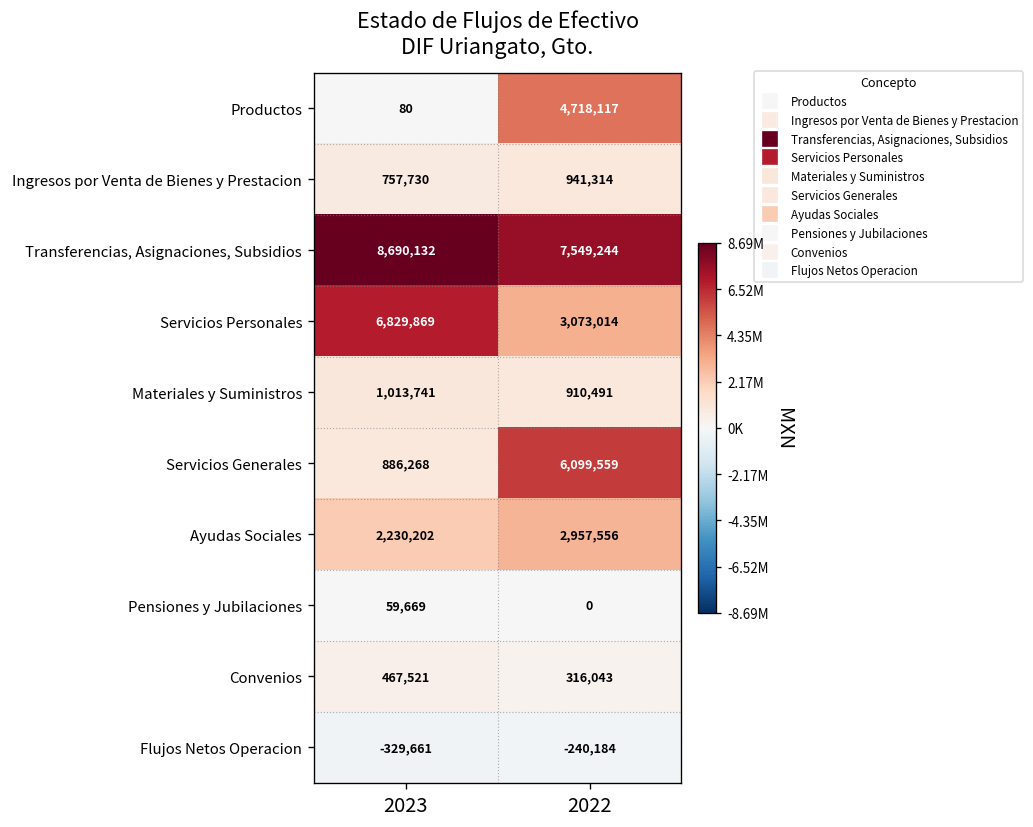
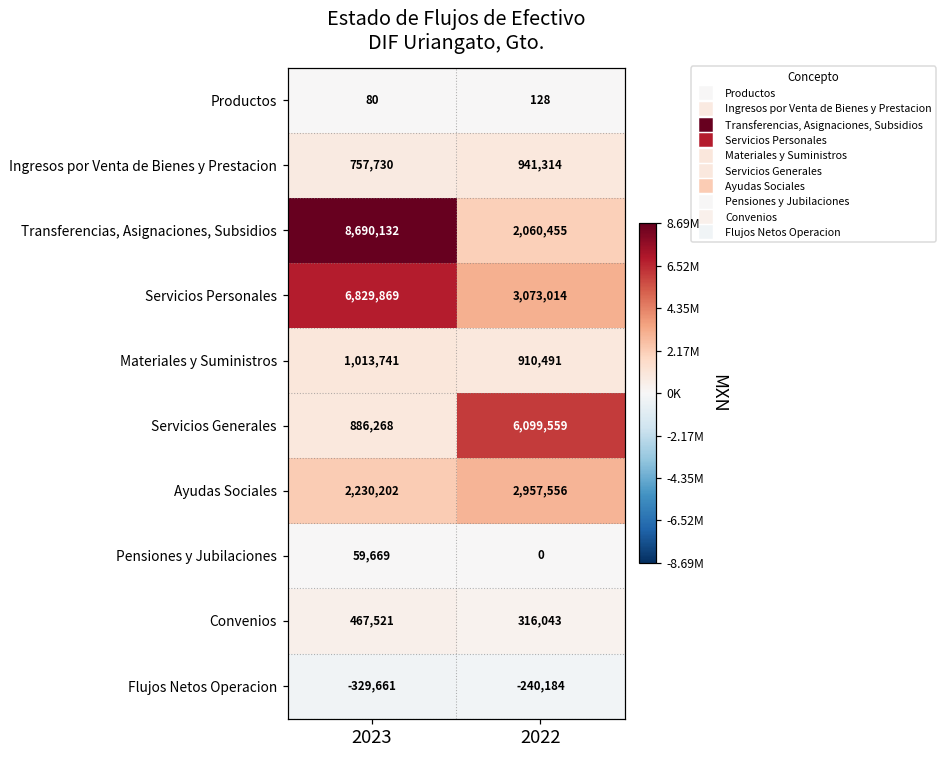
Productos, 2022: 4,718,117 -> 128
Transferencias, Asignaciones, Subsidios, 2022: 7,549,244 -> 2,060,455
